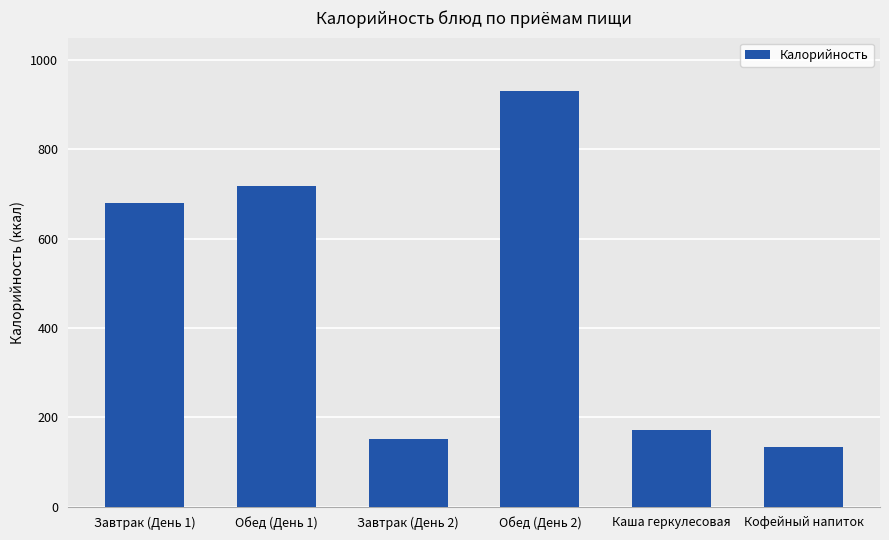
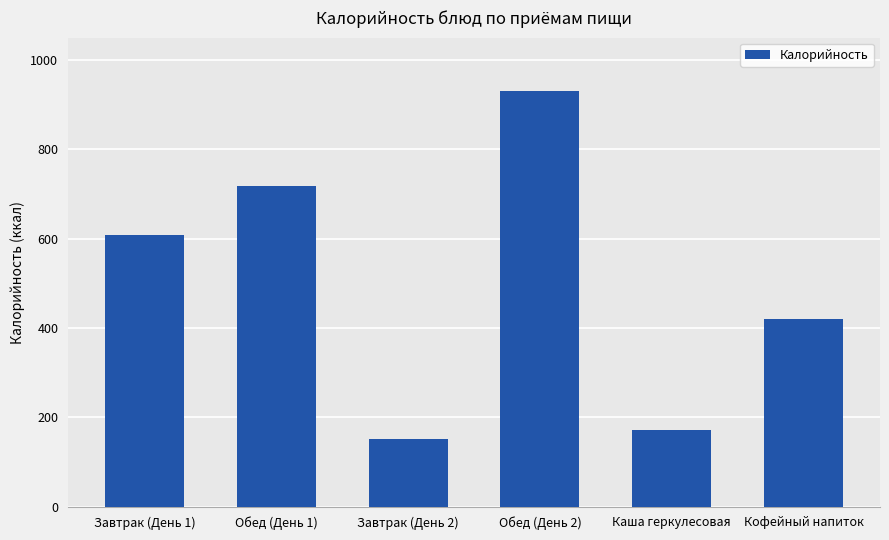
Завтрак (День 1): 680 -> 610
Кофейный напиток: 130 -> 420
